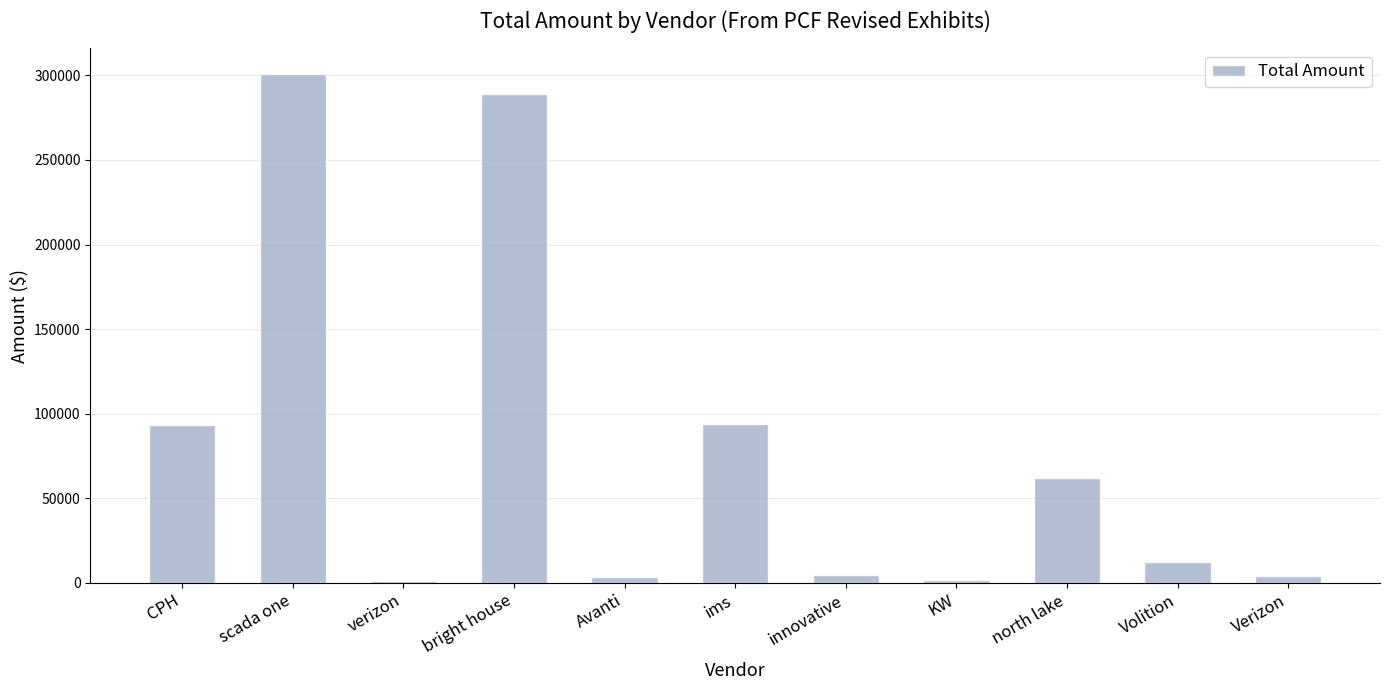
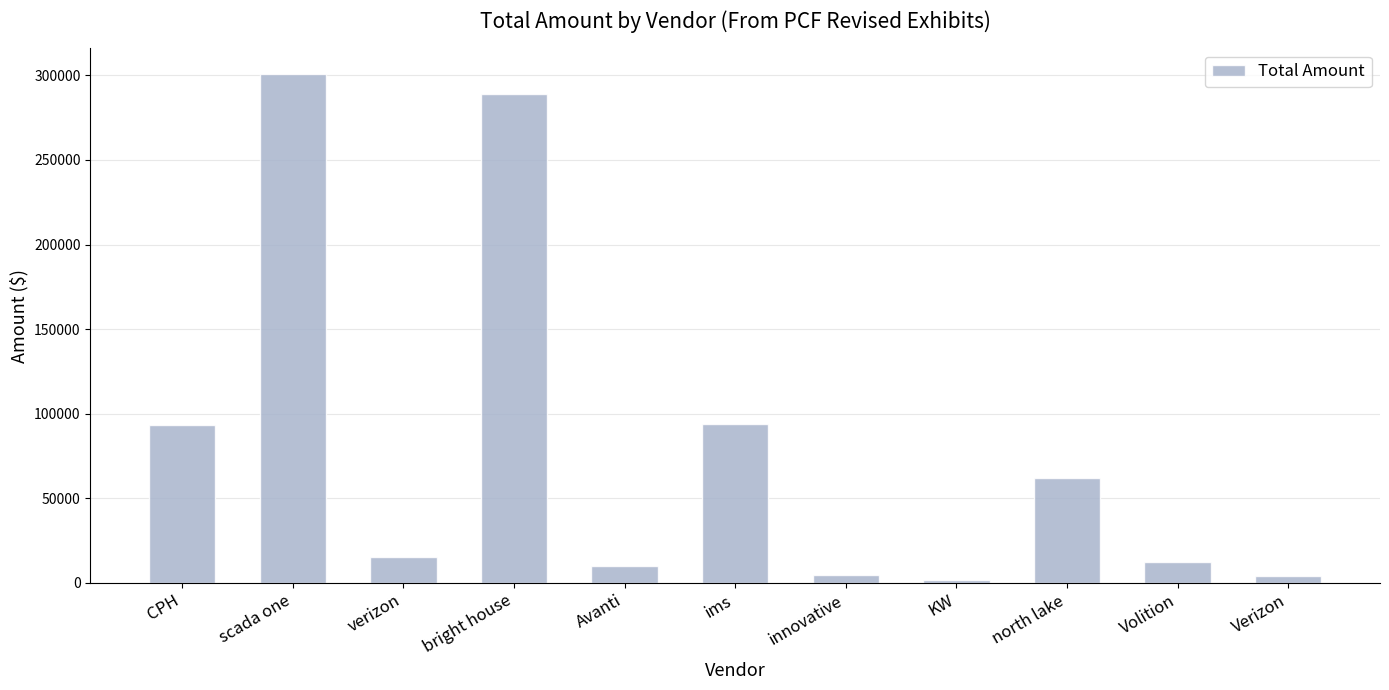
verizon: 1000 -> 15000
Avanti: 4000 -> 10000
